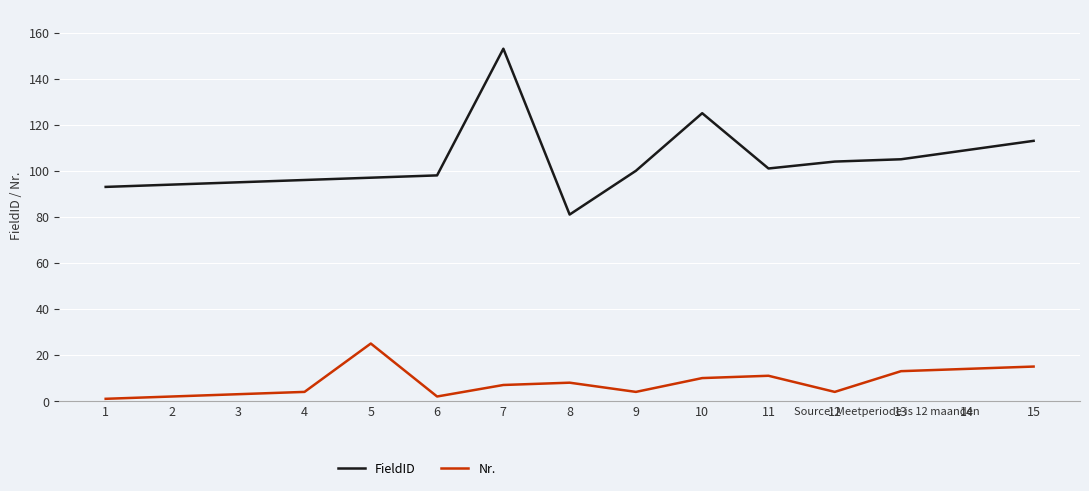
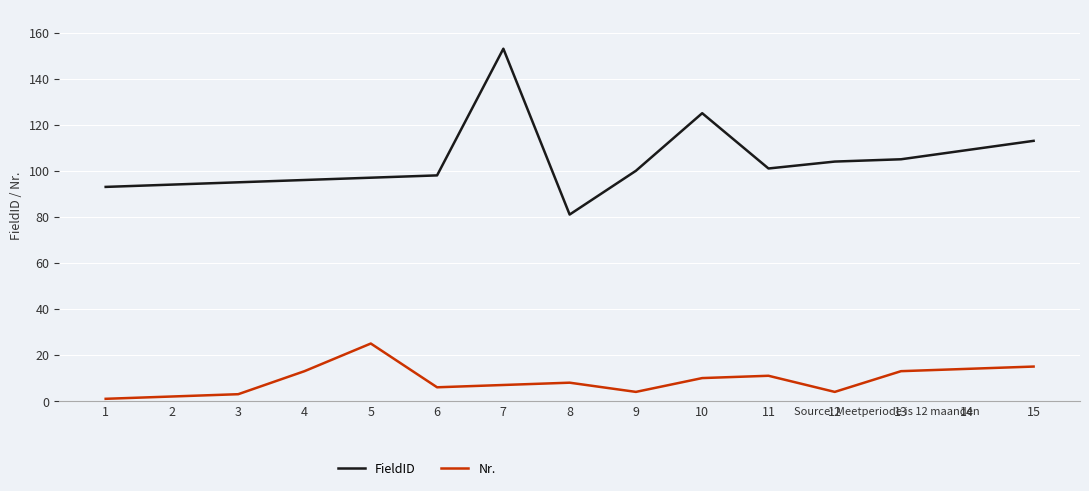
Nr., 4: 4 -> 13
Nr., 6: 2 -> 6
